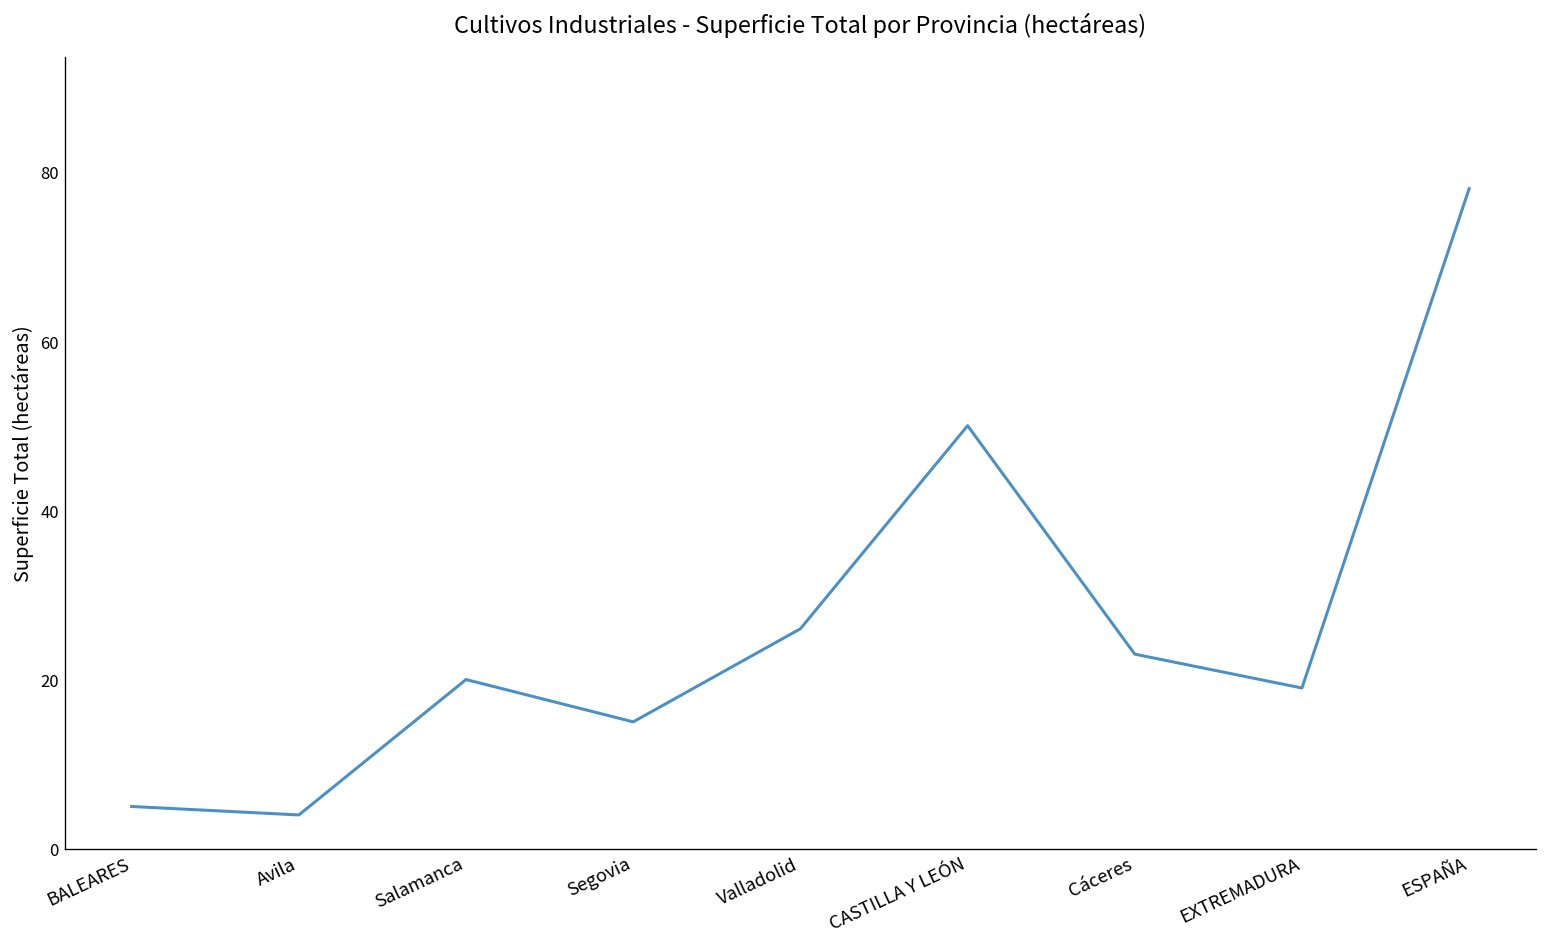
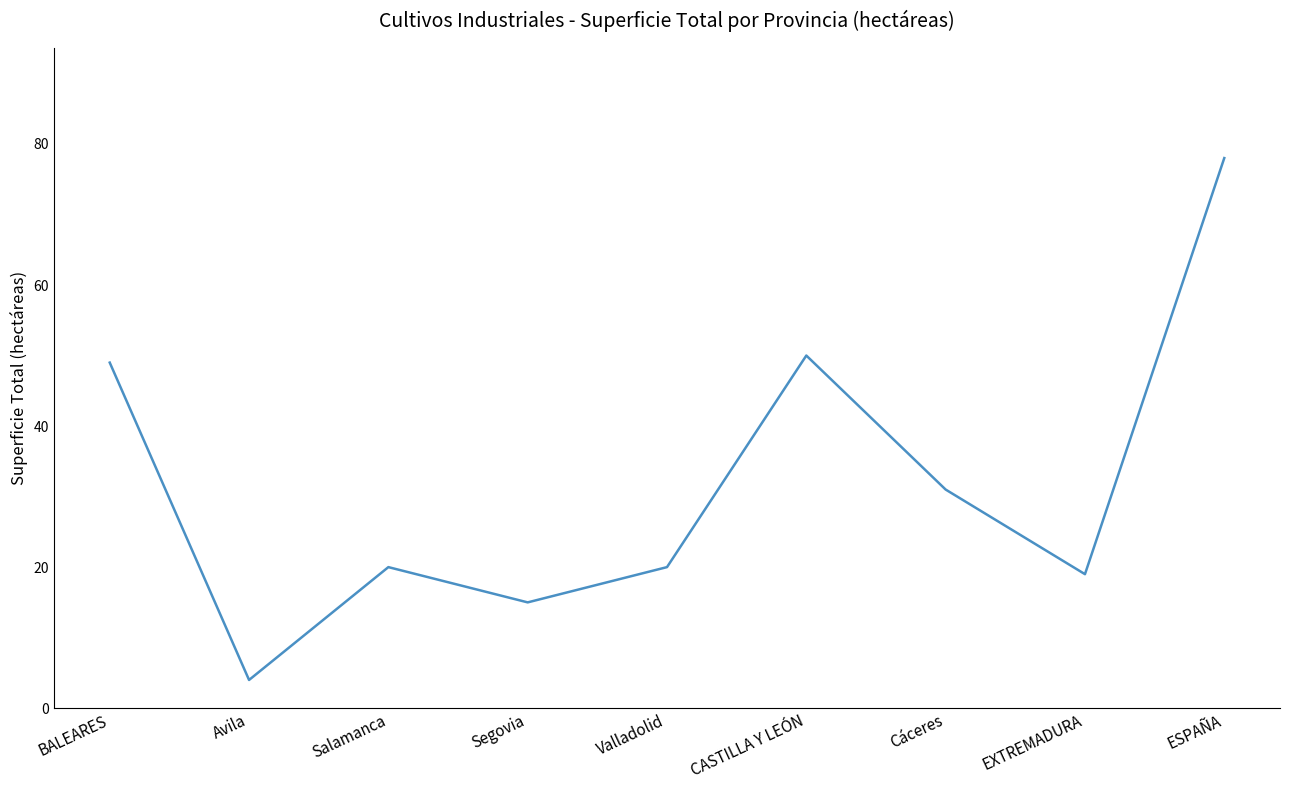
BALEARES: 5 -> 49
Valladolid: 26 -> 20
Cáceres: 23 -> 31
